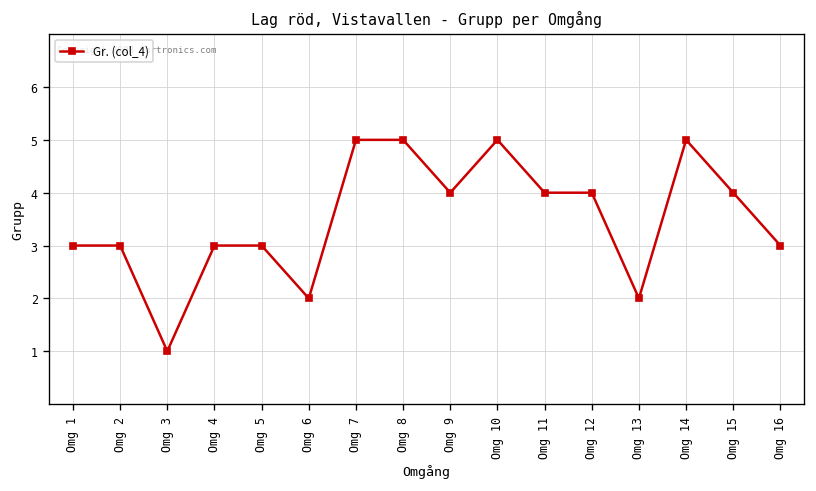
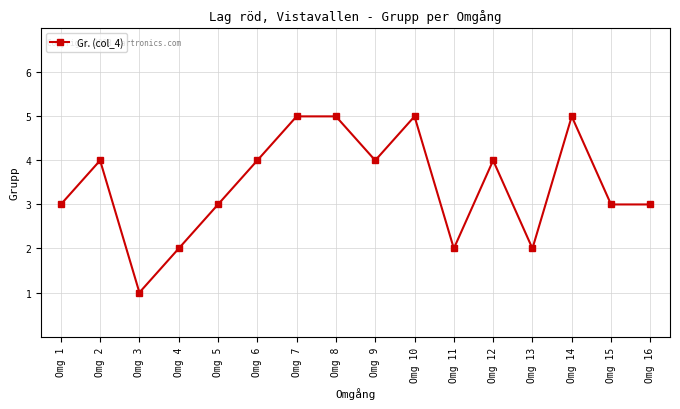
Omg 2: 3 -> 4
Omg 4: 3 -> 2
Omg 6: 2 -> 4
Omg 11: 4 -> 2
Omg 15: 4 -> 3
